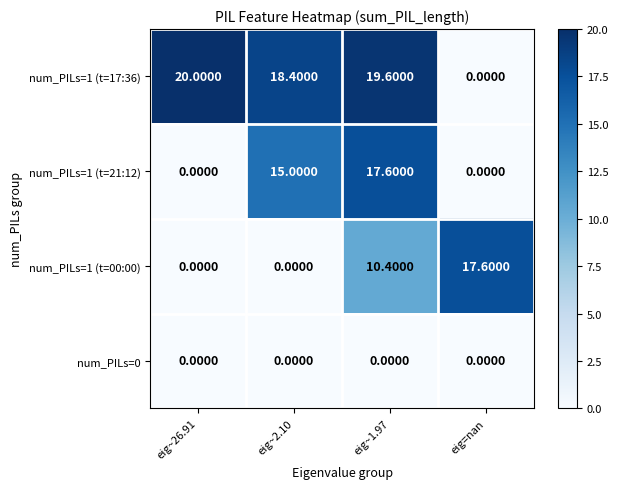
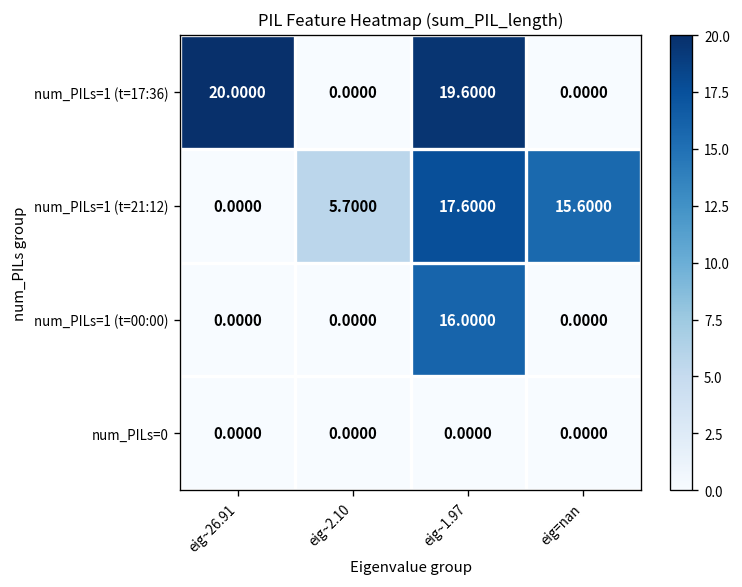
num_PILs=1 (t=17:36), eig~2.10: 18.4000 -> 0.0000
num_PILs=1 (t=21:12), eig~2.10: 15.0000 -> 5.7000
num_PILs=1 (t=21:12), eig=nan: 0.0000 -> 15.6000
num_PILs=1 (t=00:00), eig~1.97: 10.4000 -> 16.0000
num_PILs=1 (t=00:00), eig=nan: 17.6000 -> 0.0000
